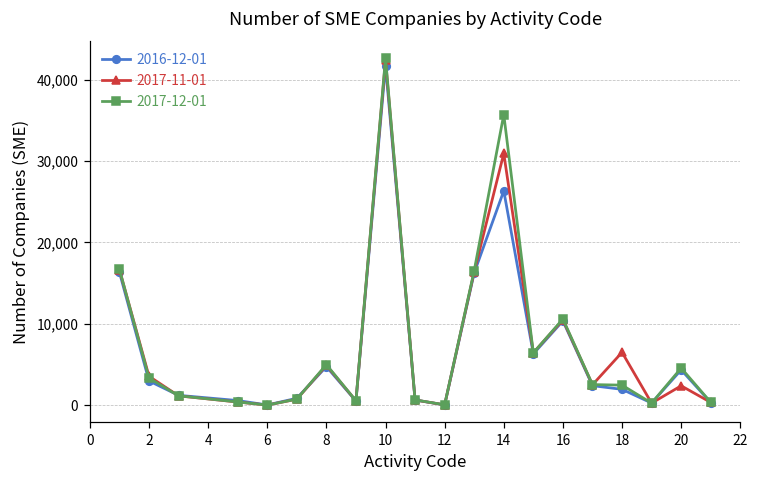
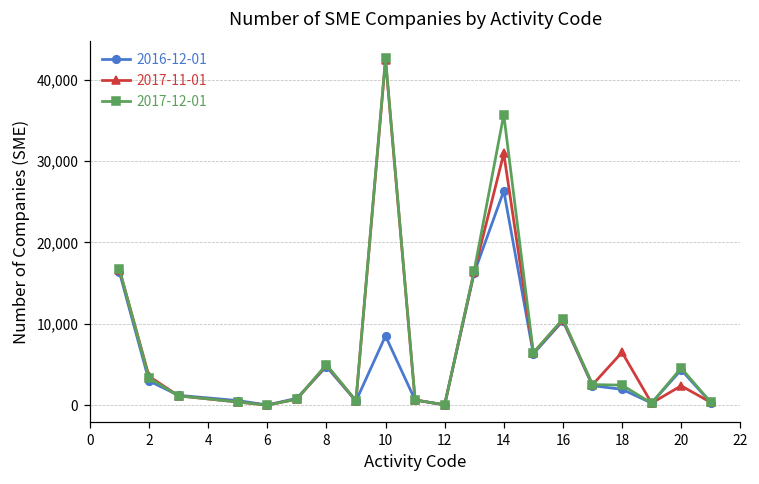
2016-12-01, 10: 42,000 -> 9,000
